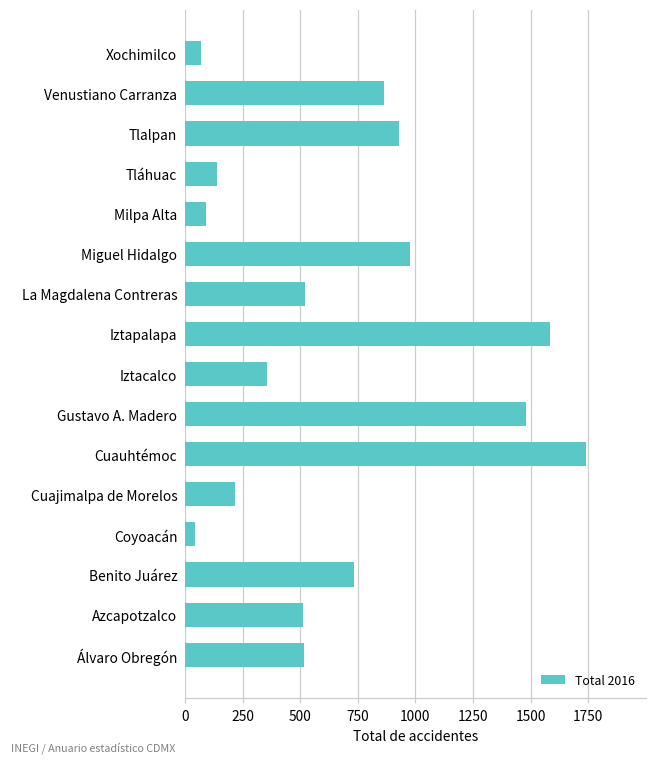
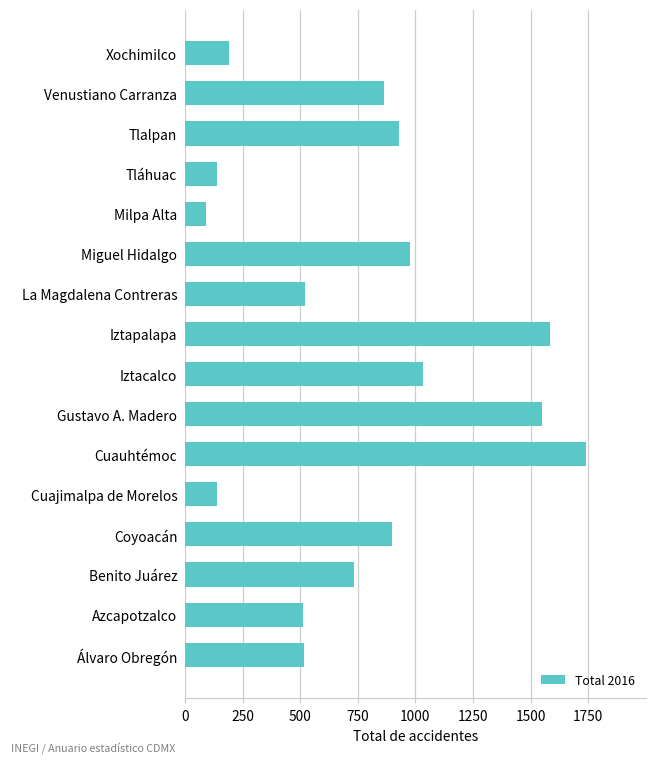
Total 2016, Xochimilco: 70 -> 190
Total 2016, Iztacalco: 360 -> 1030
Total 2016, Gustavo A. Madero: 1480 -> 1550
Total 2016, Cuajimalpa de Morelos: 220 -> 140
Total 2016, Coyoacán: 40 -> 900
